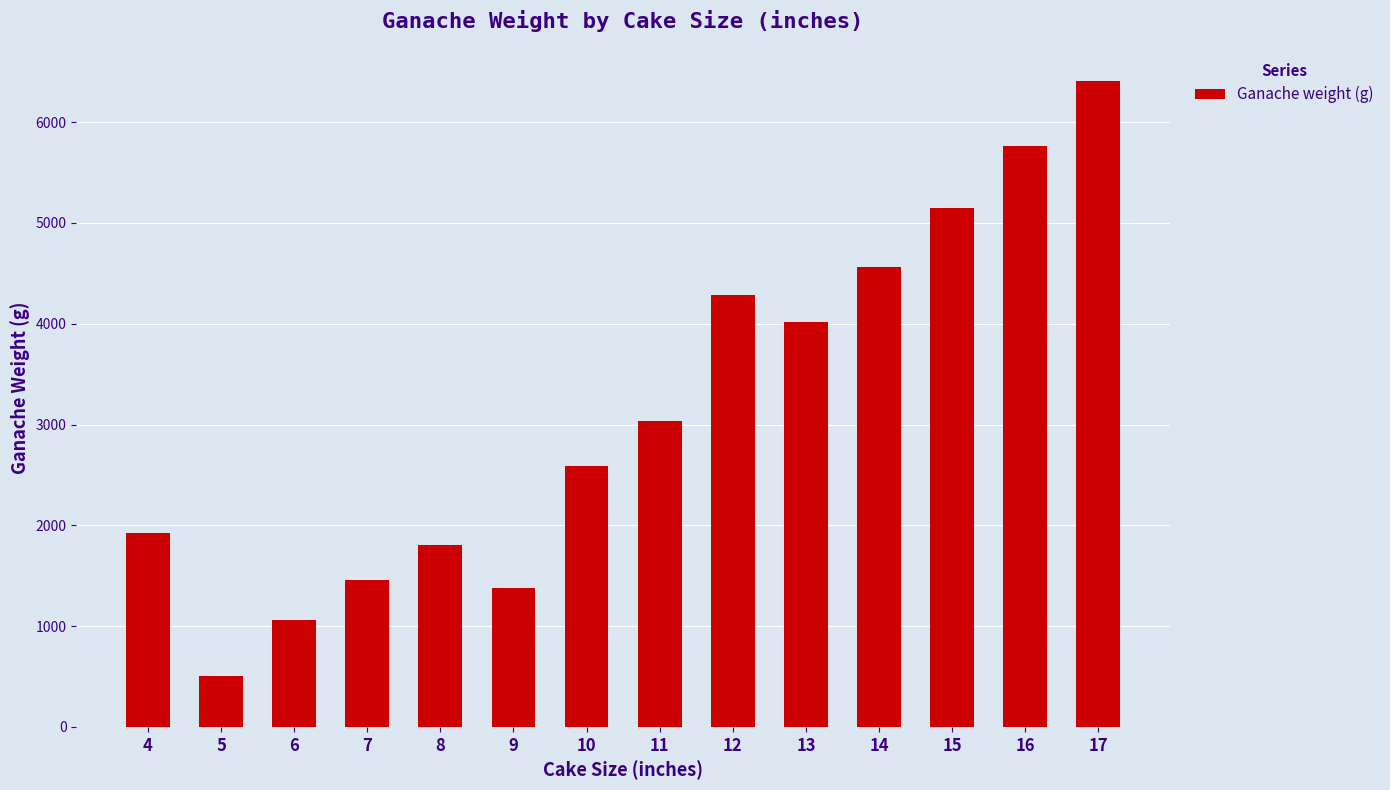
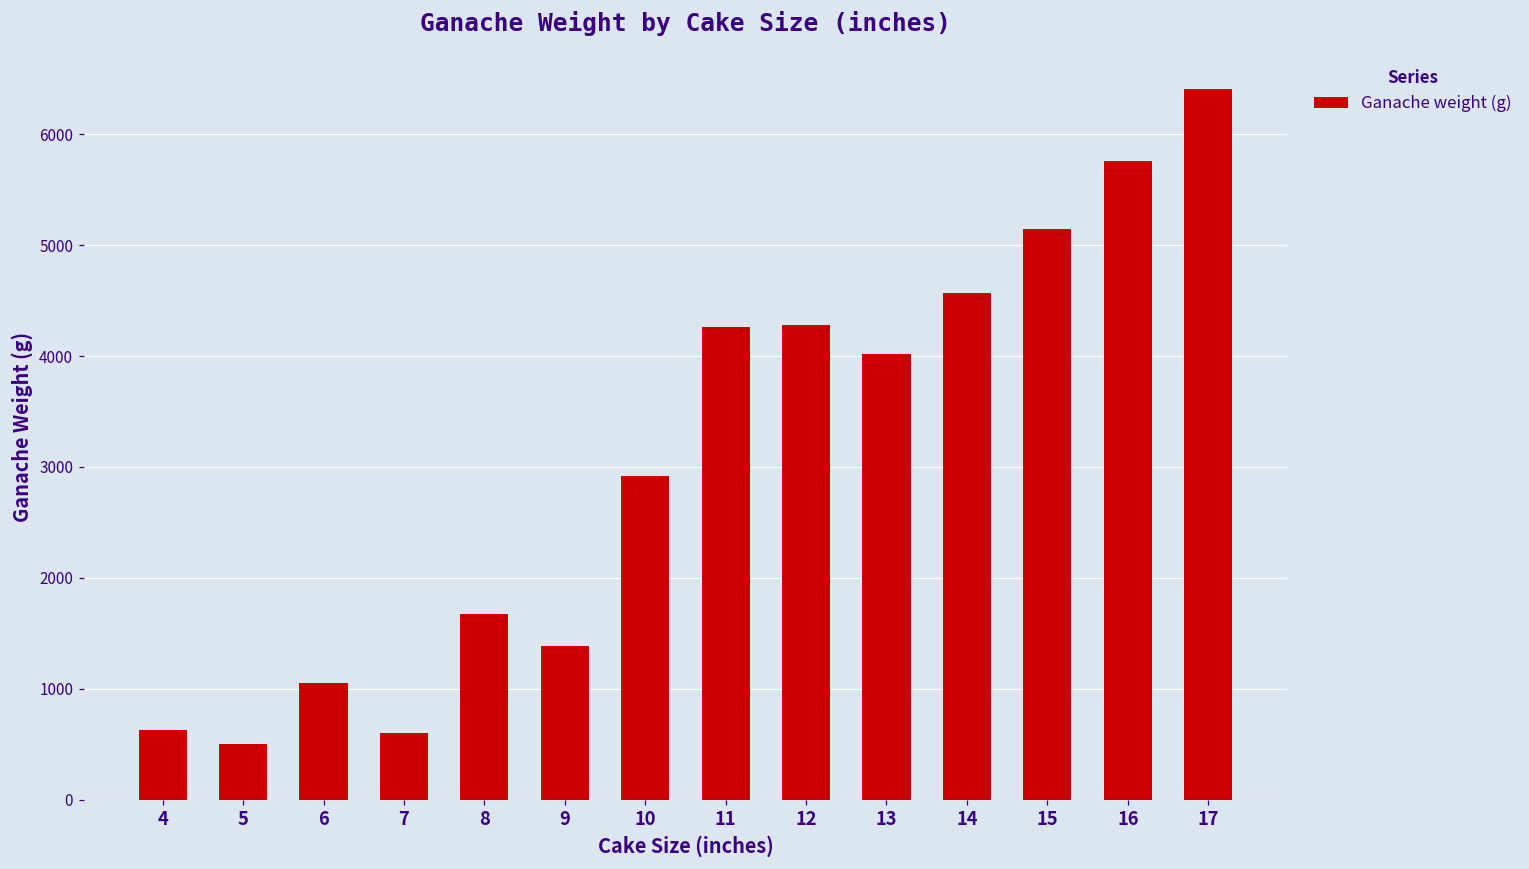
4: 1930 -> 630
7: 1460 -> 600
8: 1800 -> 1680
10: 2590 -> 2920
11: 3030 -> 4270
